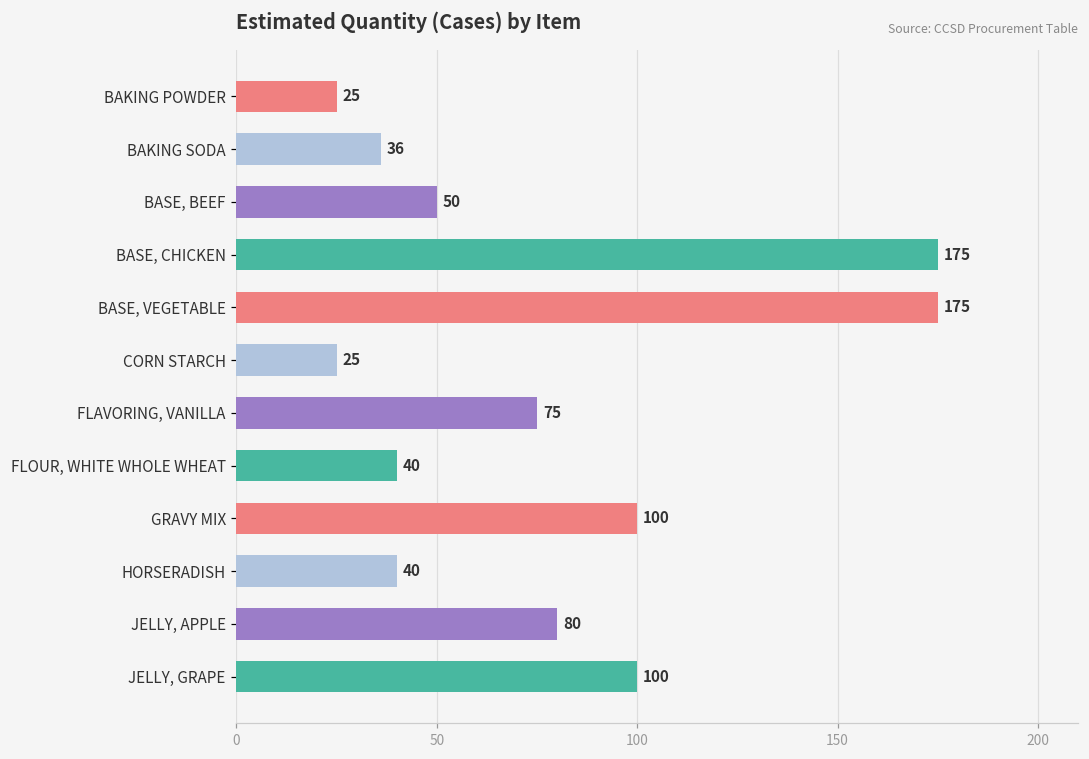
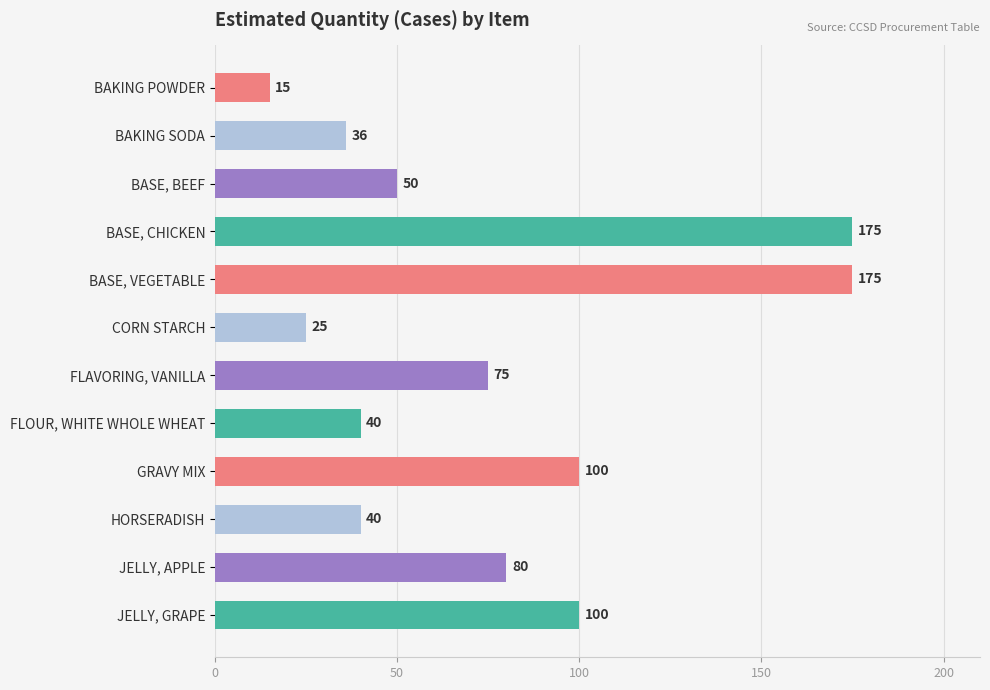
BAKING POWDER: 25 -> 15
